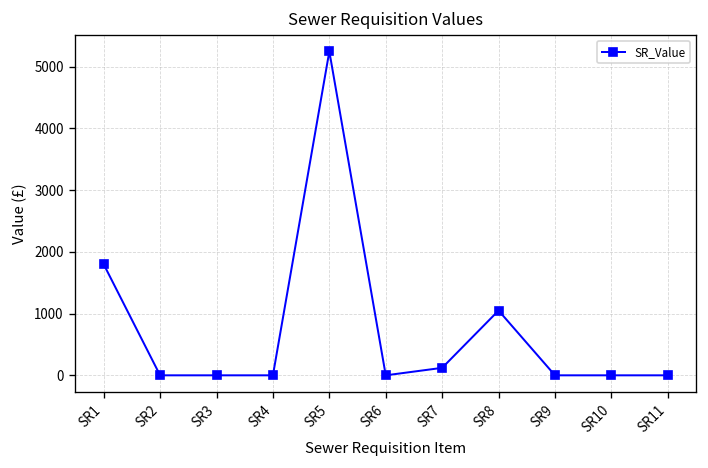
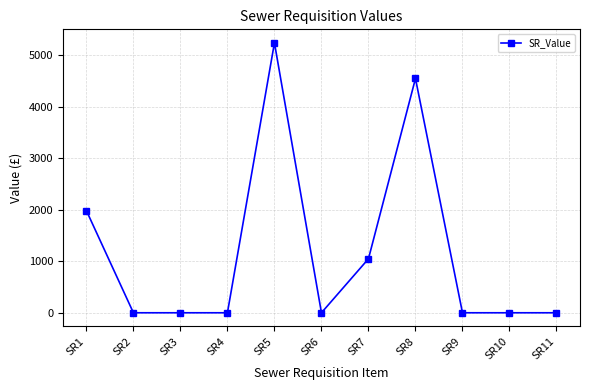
SR1: 1800 -> 2000
SR7: 100 -> 1000
SR8: 1000 -> 4600
